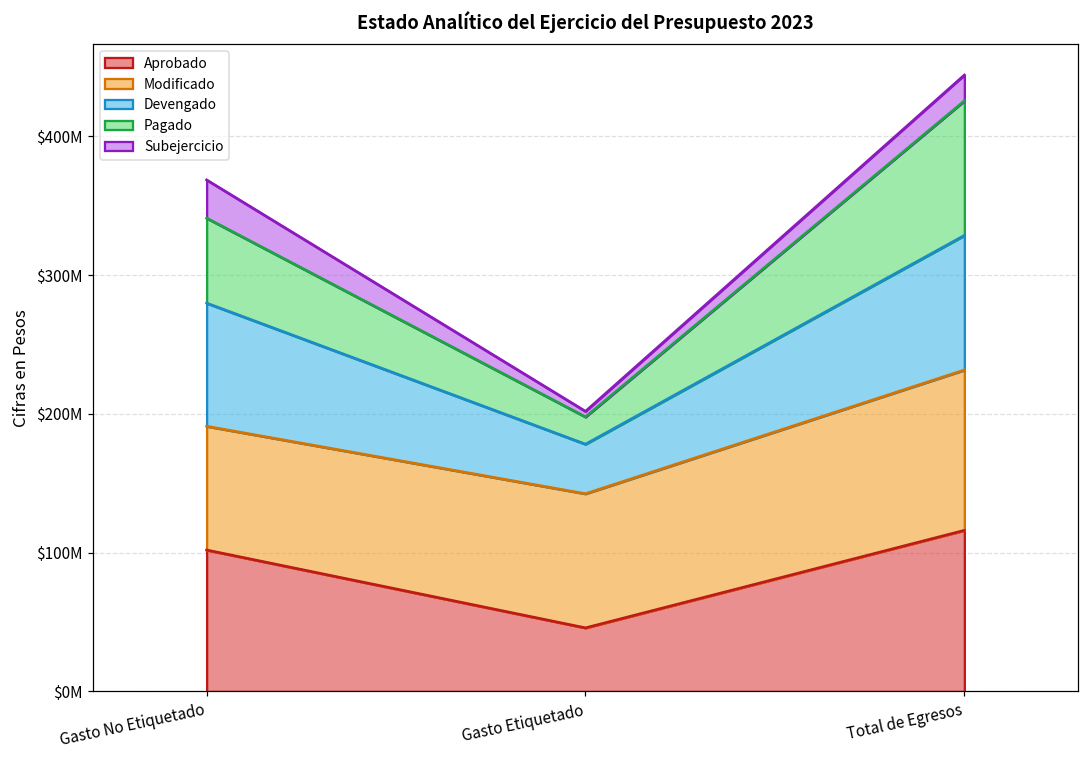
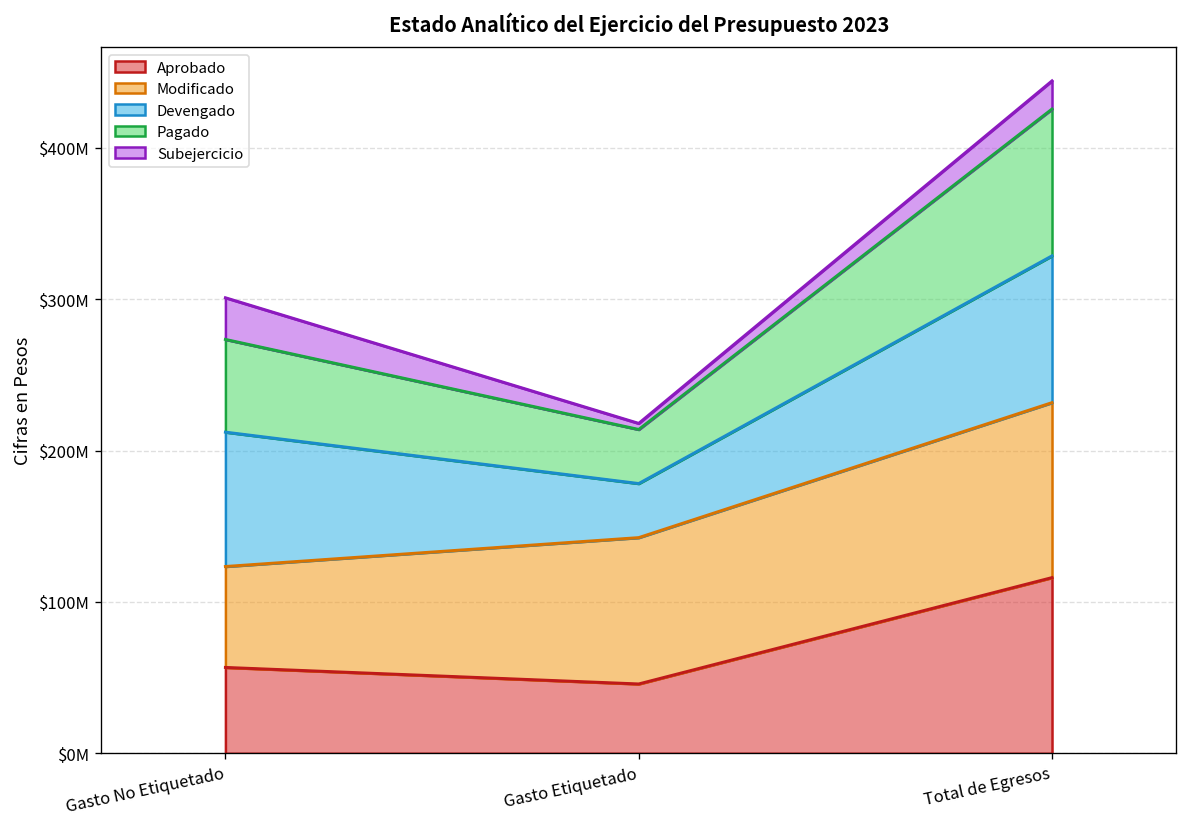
Aprobado, Gasto No Etiquetado: $102000000 -> $57000000
Modificado, Gasto No Etiquetado: $89000000 -> $67000000
Pagado, Gasto Etiquetado: $20000000 -> $36000000
